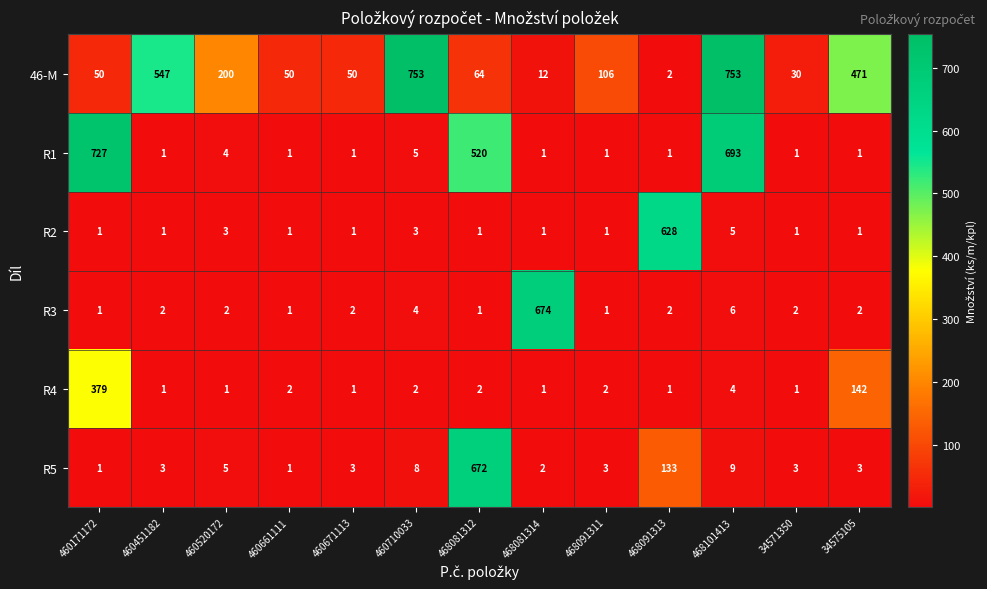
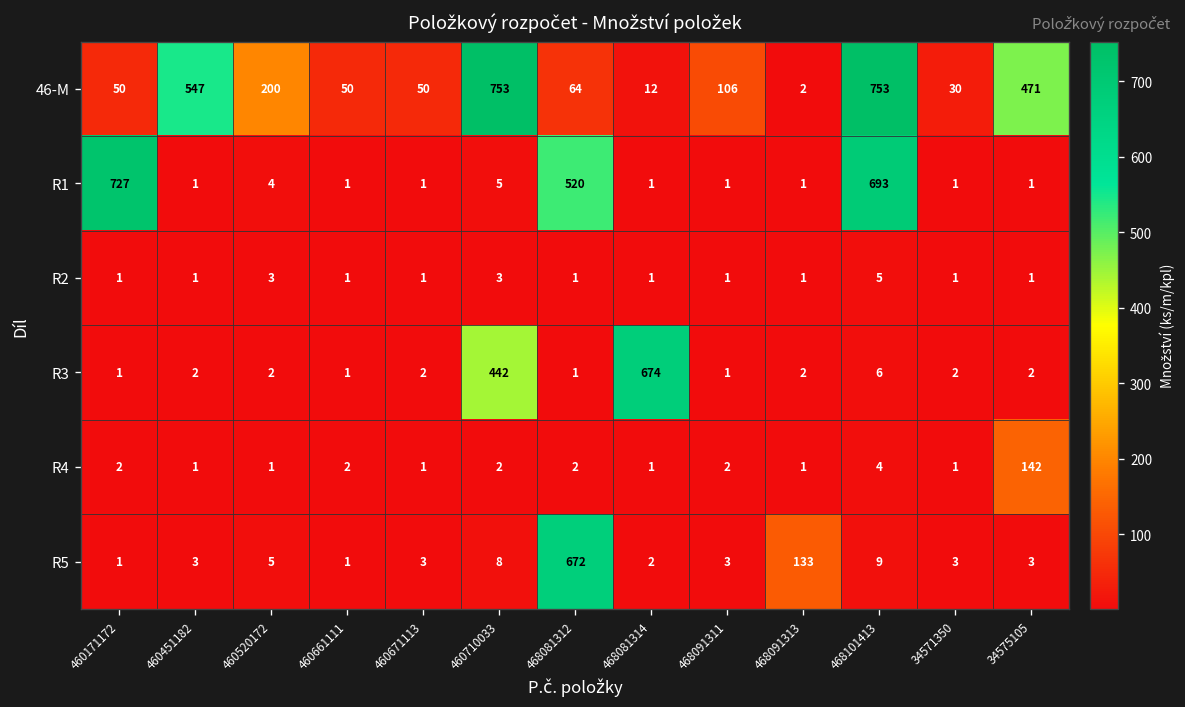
R2, 468091313: 628 -> 1
R3, 460710033: 4 -> 442
R4, 460171172: 379 -> 2
